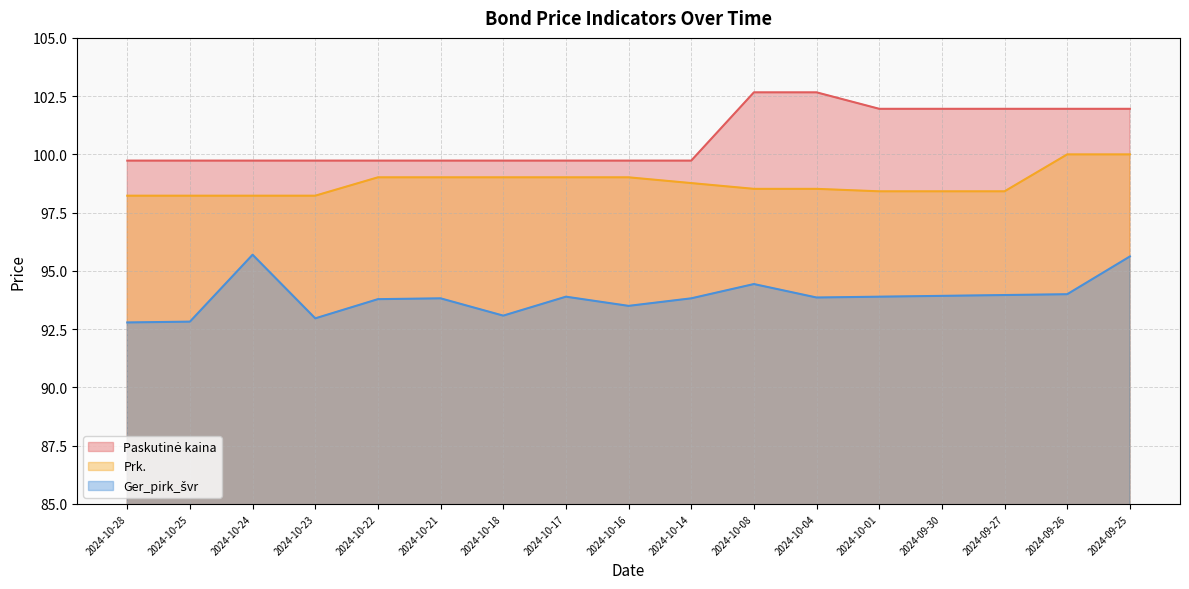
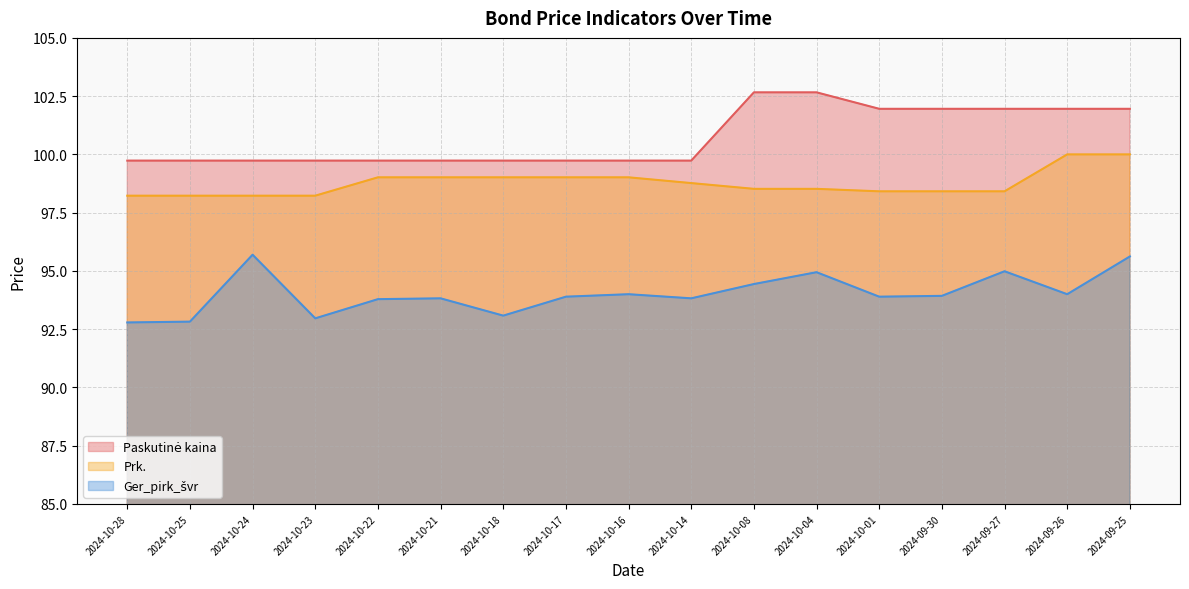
Ger_pirk_švr, 2024-10-16: 93.5 -> 94.0
Ger_pirk_švr, 2024-10-04: 93.9 -> 94.9
Ger_pirk_švr, 2024-09-27: 94.0 -> 95.0
